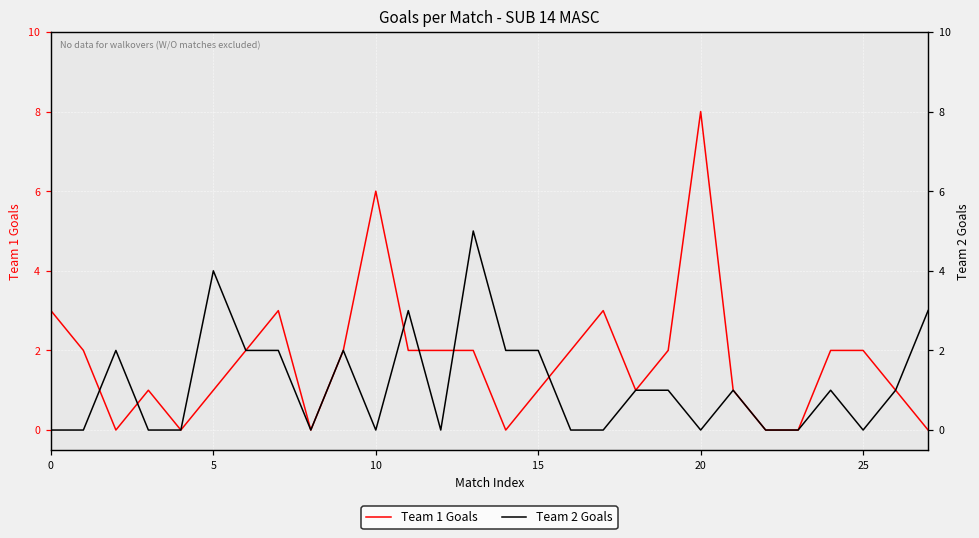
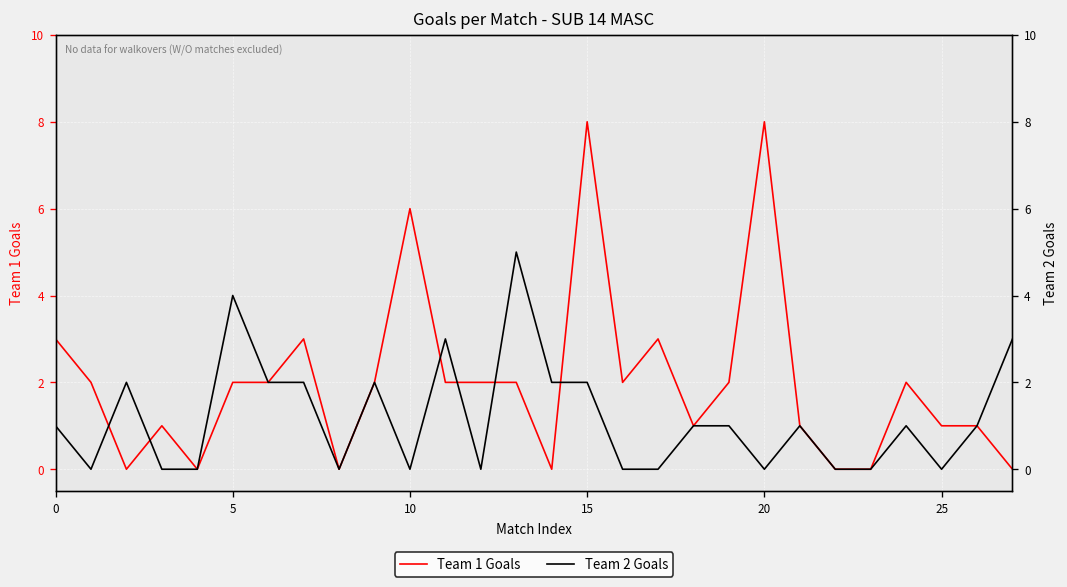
Team 1 Goals, 5: 1 -> 2
Team 1 Goals, 15: 1 -> 8
Team 1 Goals, 25: 2 -> 1
Team 2 Goals, 0: 0 -> 1
